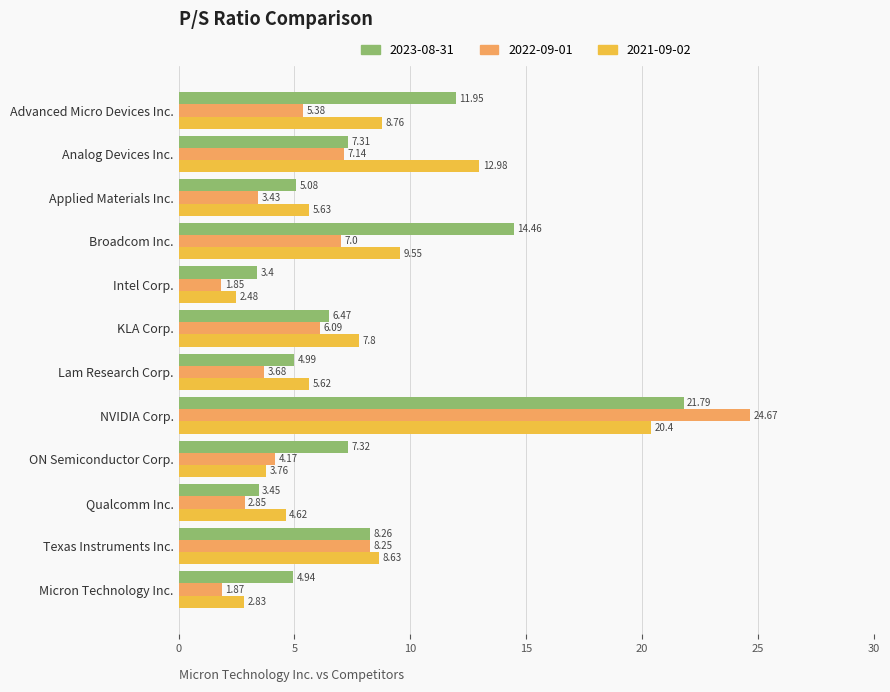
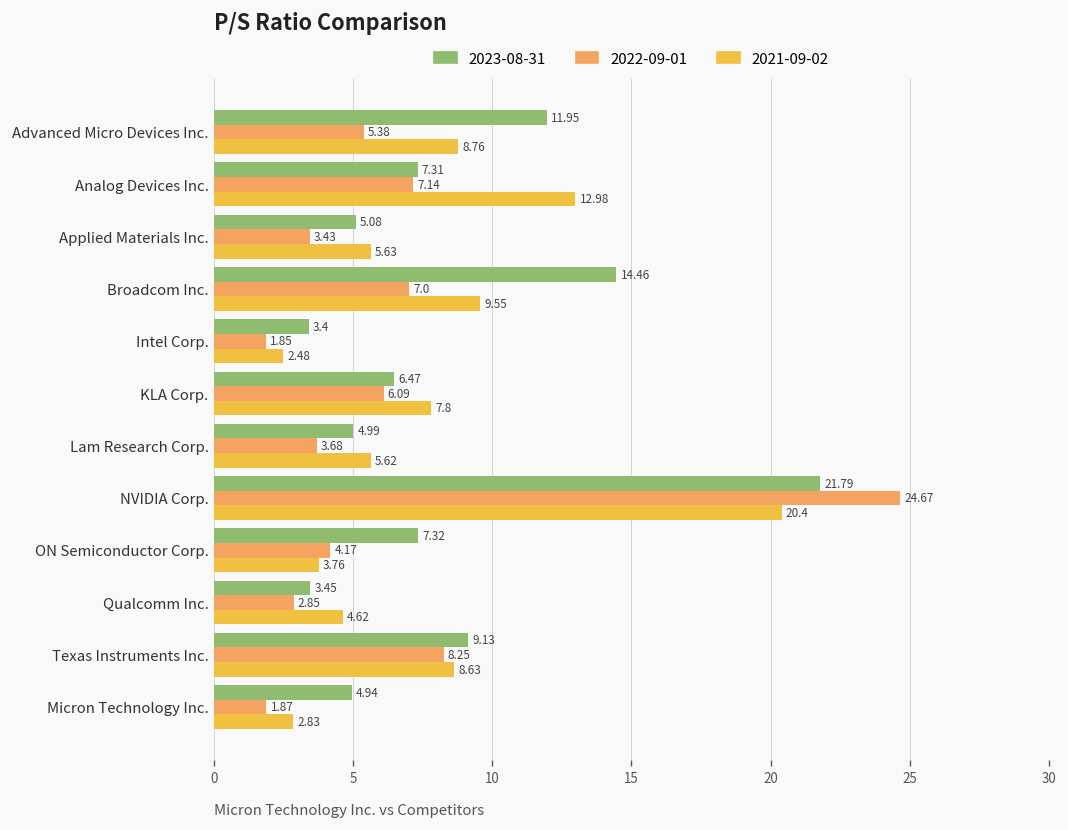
2023-08-31, Texas Instruments Inc.: 8.26 -> 9.13
